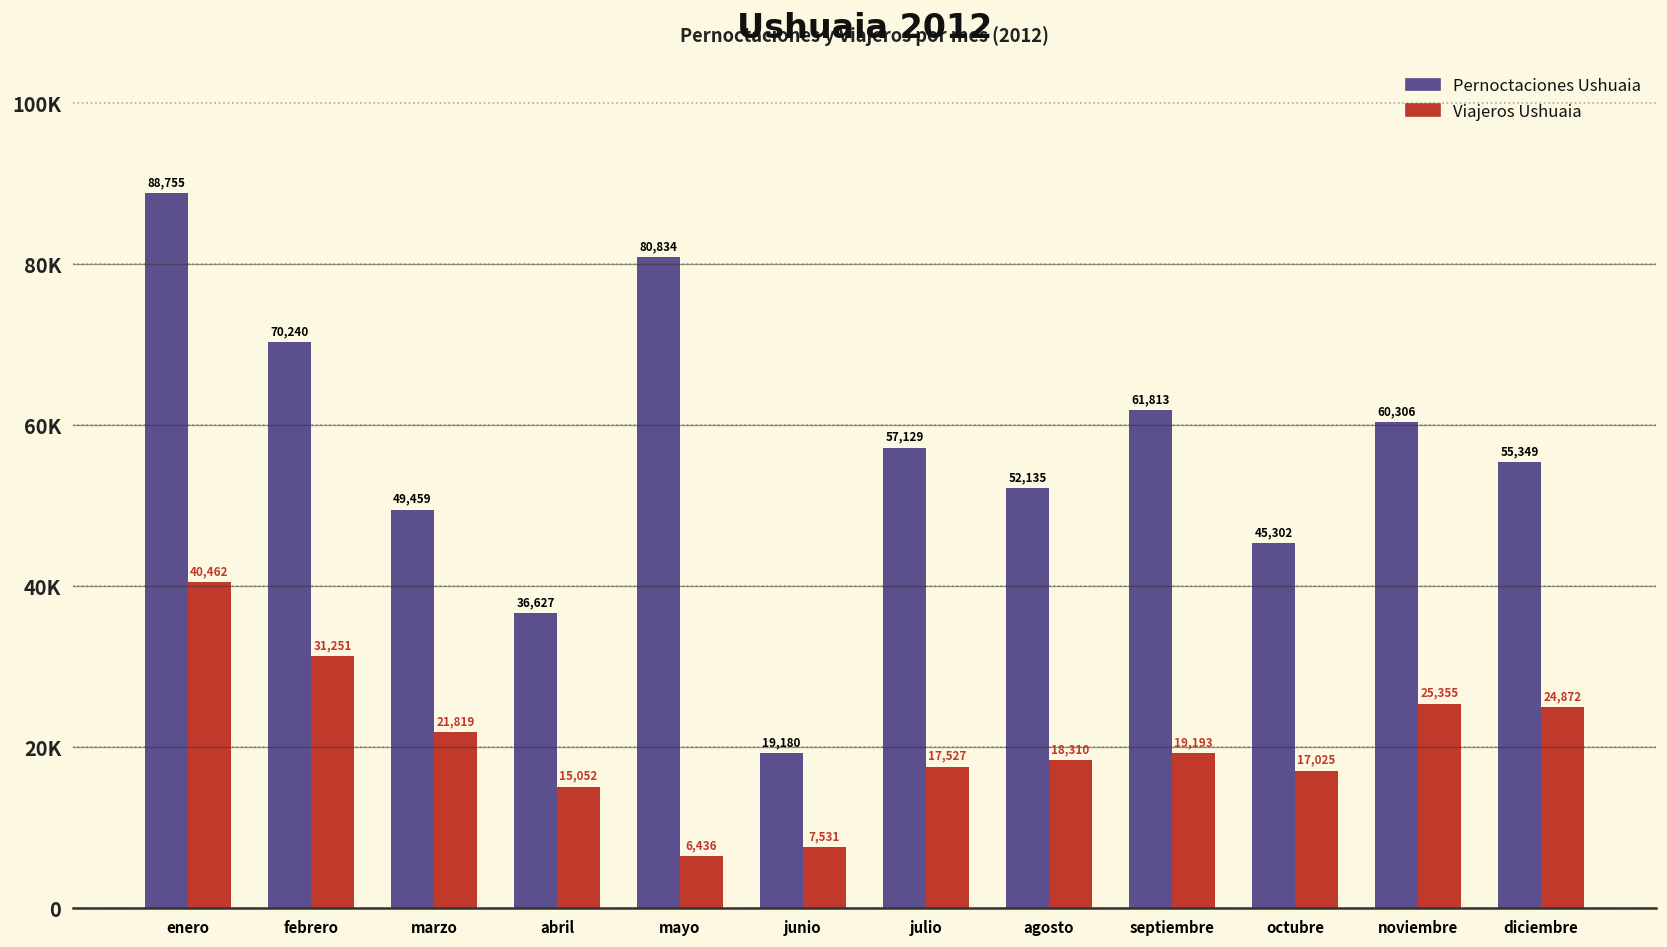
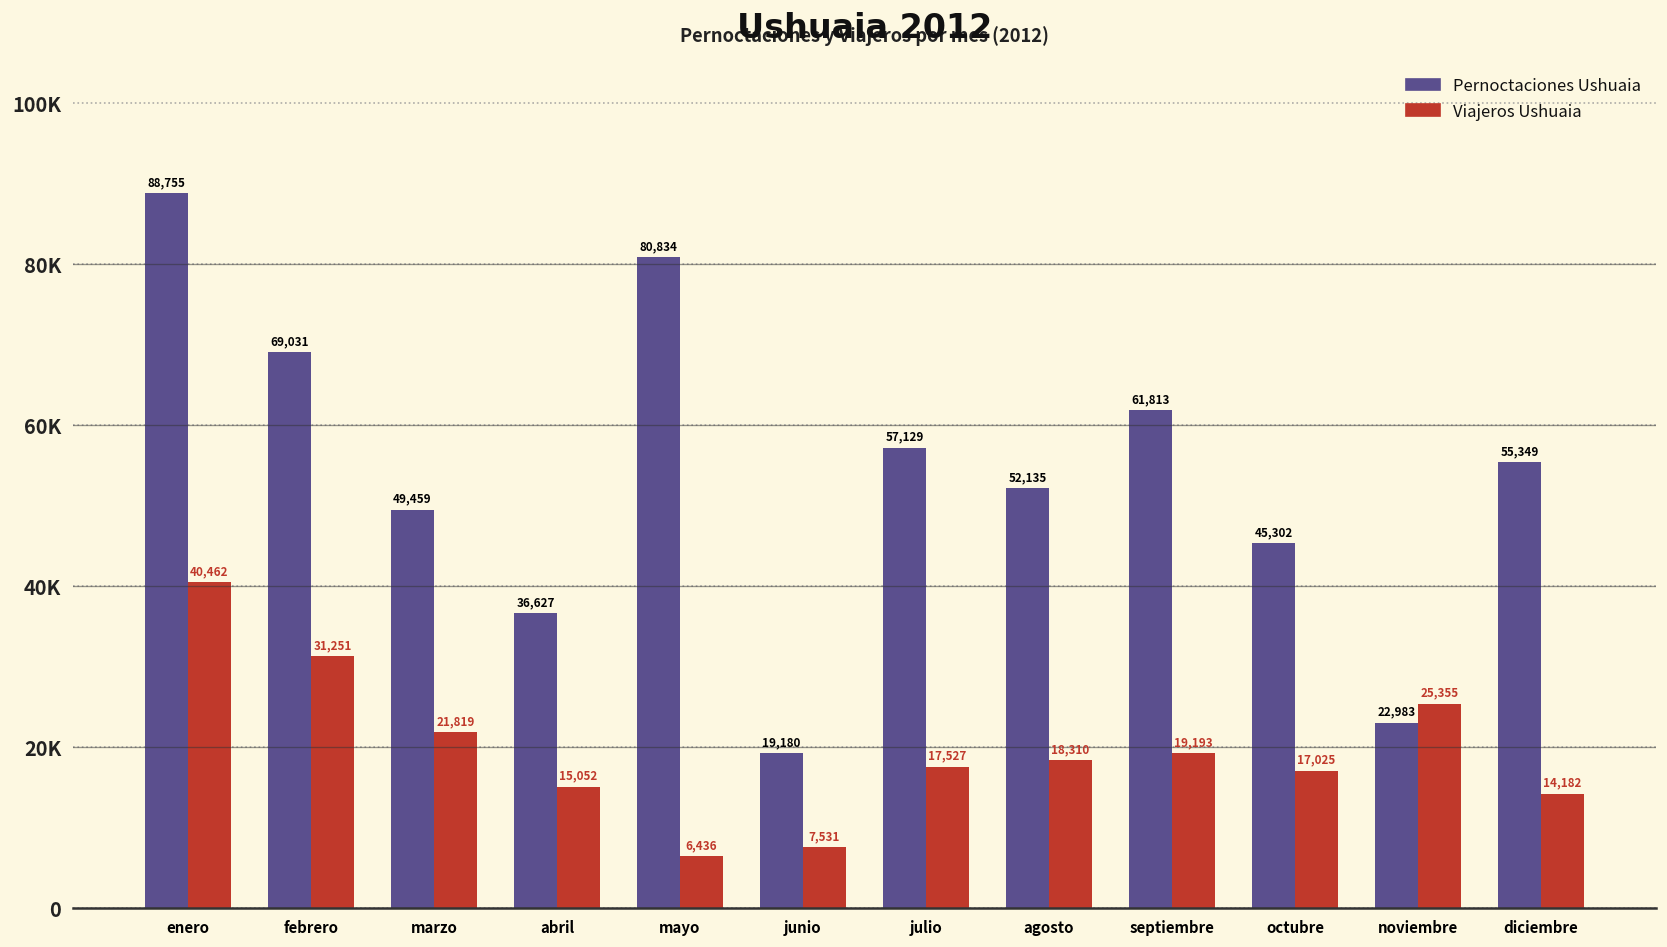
Pernoctaciones Ushuaia, febrero: 70,240 -> 69,031
Pernoctaciones Ushuaia, noviembre: 60,306 -> 22,983
Viajeros Ushuaia, diciembre: 24,872 -> 14,182
